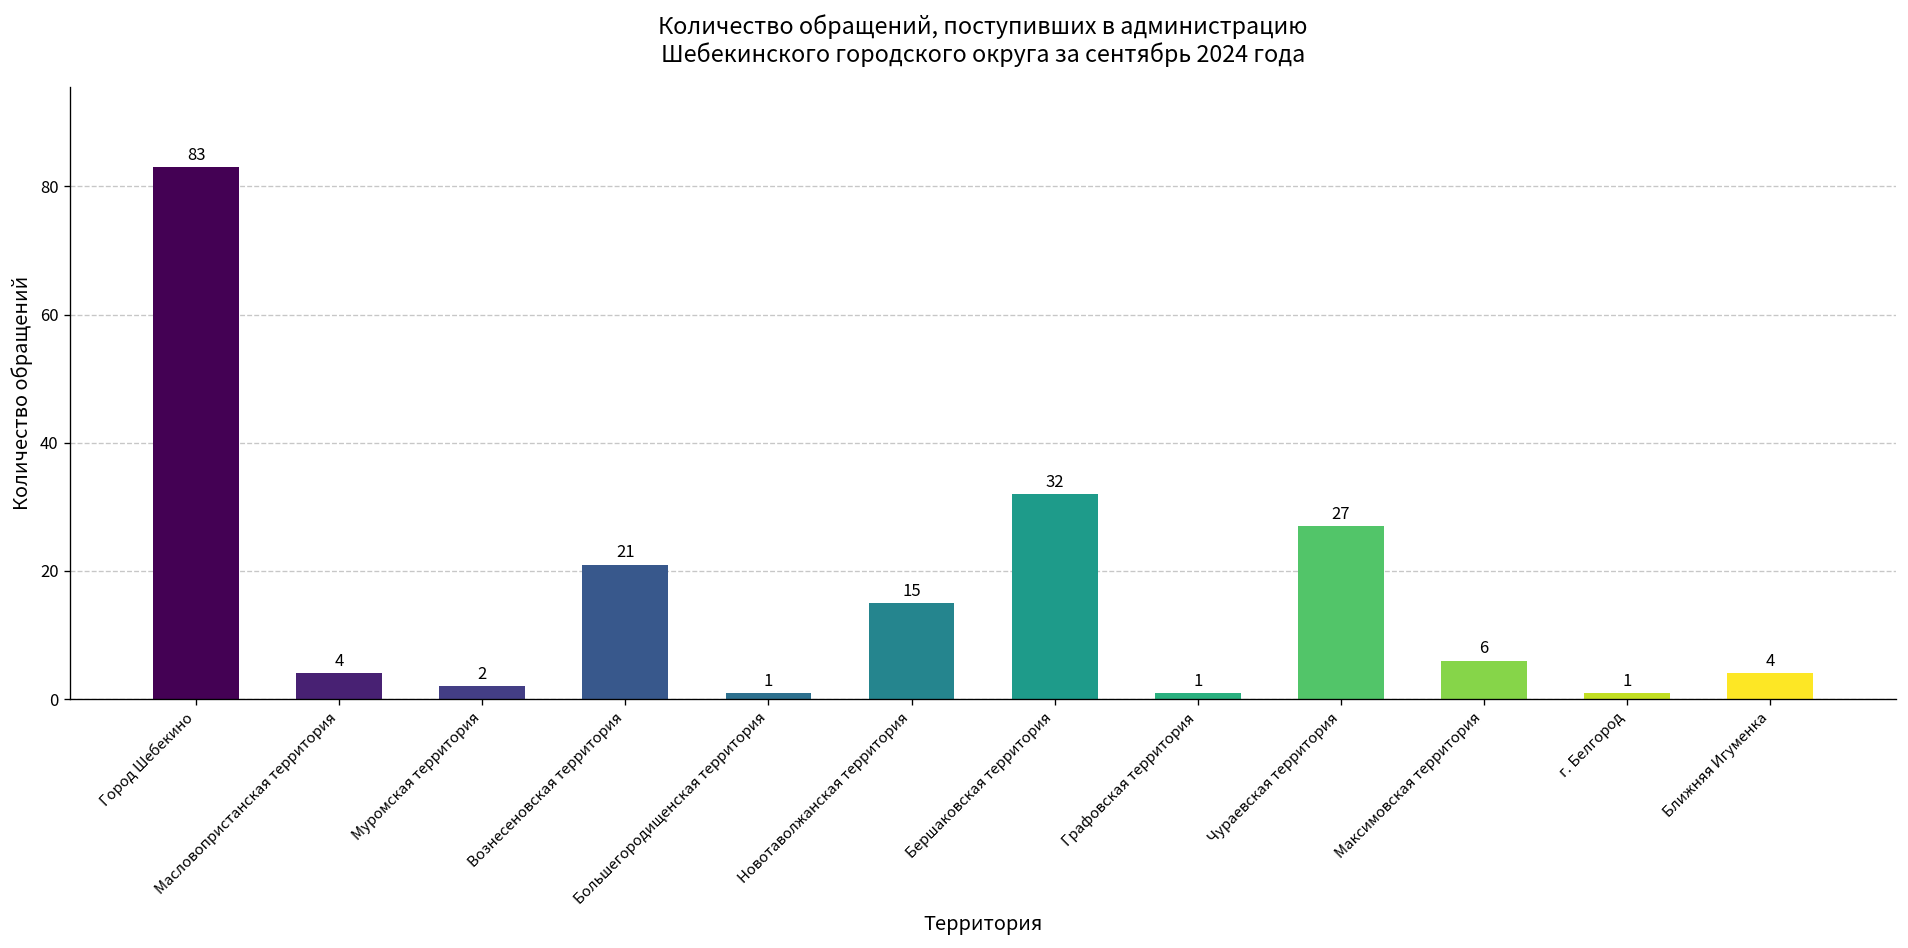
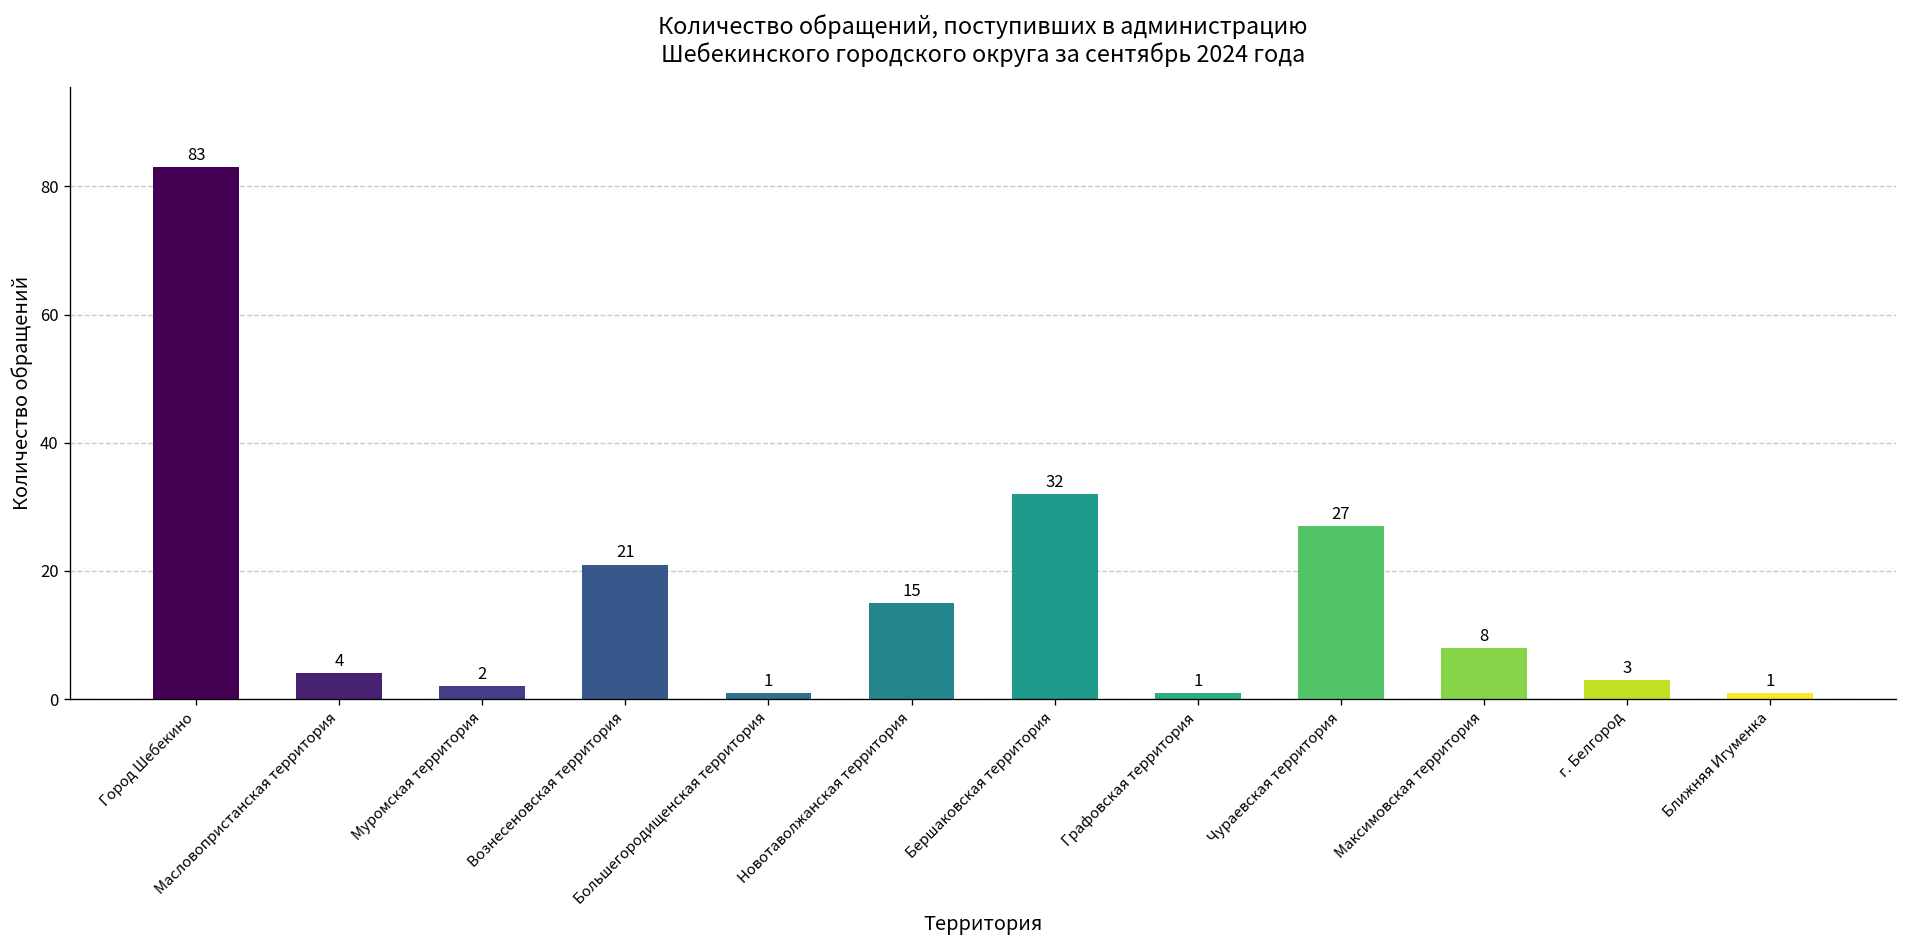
Максимовская территория: 6 -> 8
г. Белгород: 1 -> 3
Ближняя Игуменка: 4 -> 1
